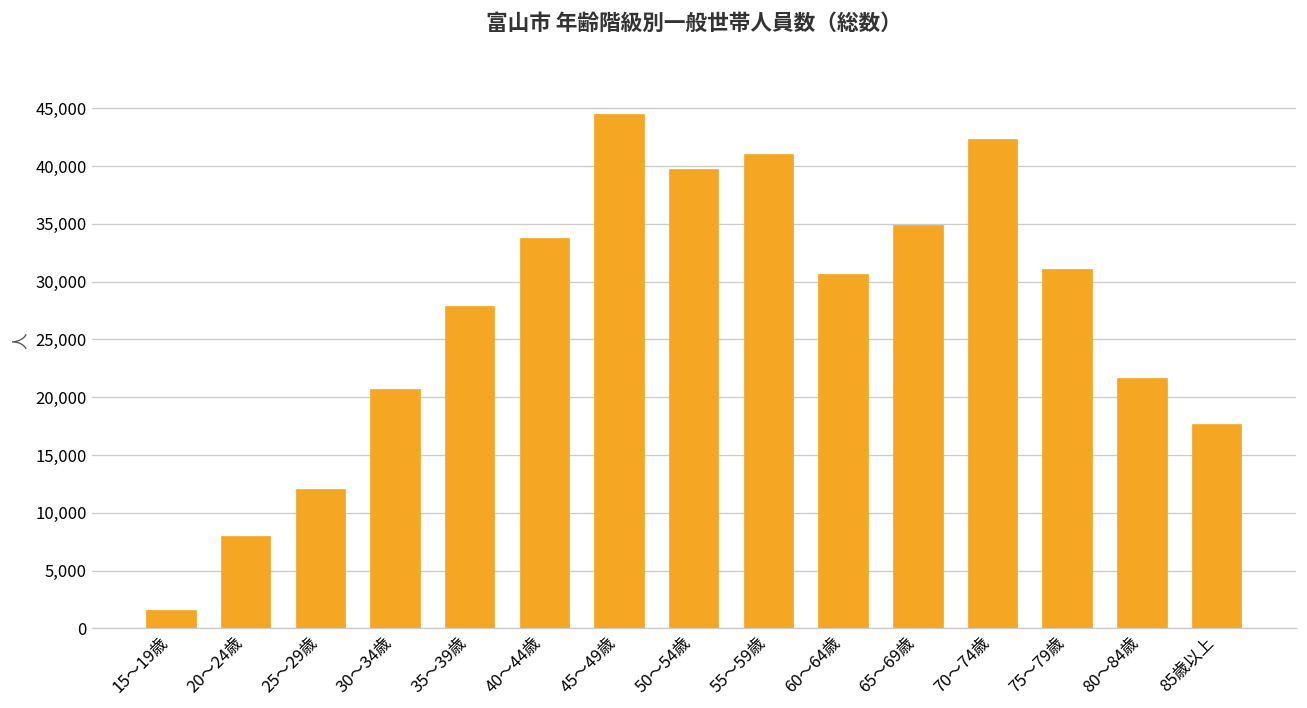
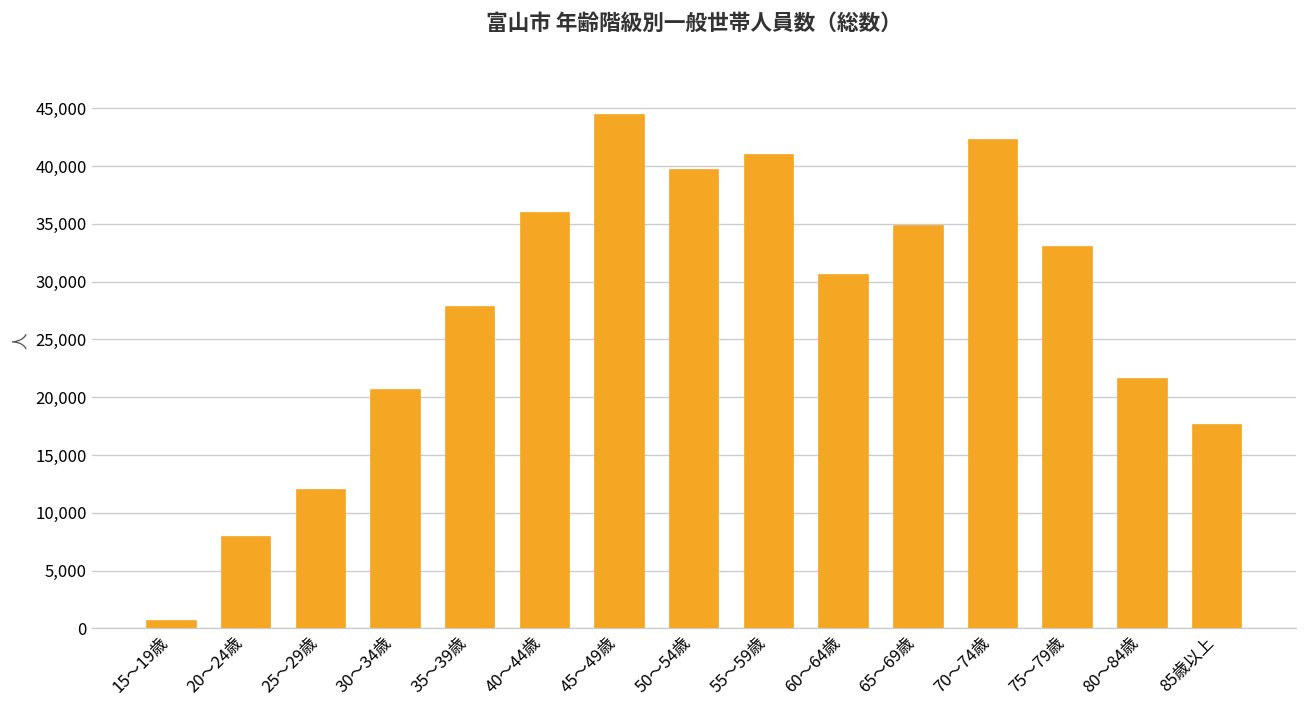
15～19歳: 2,000 -> 1,000
40～44歳: 34,000 -> 36,000
75～79歳: 31,000 -> 33,000
